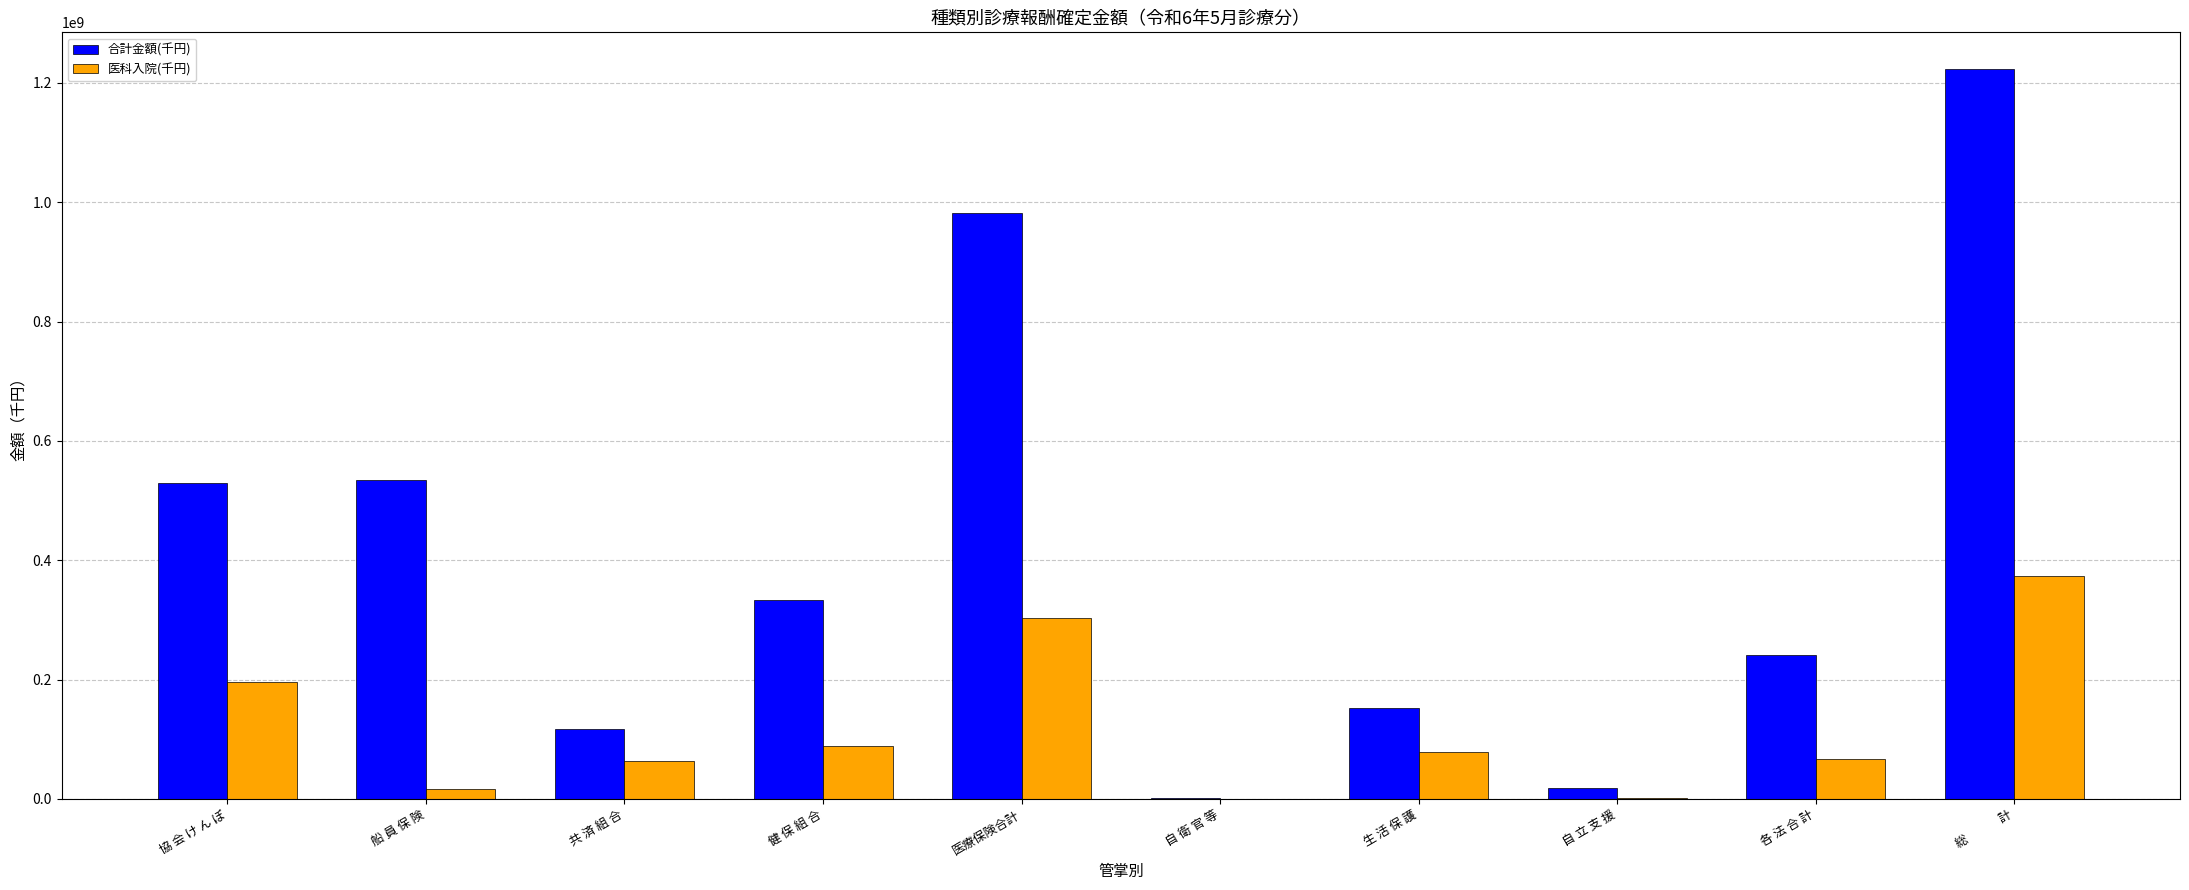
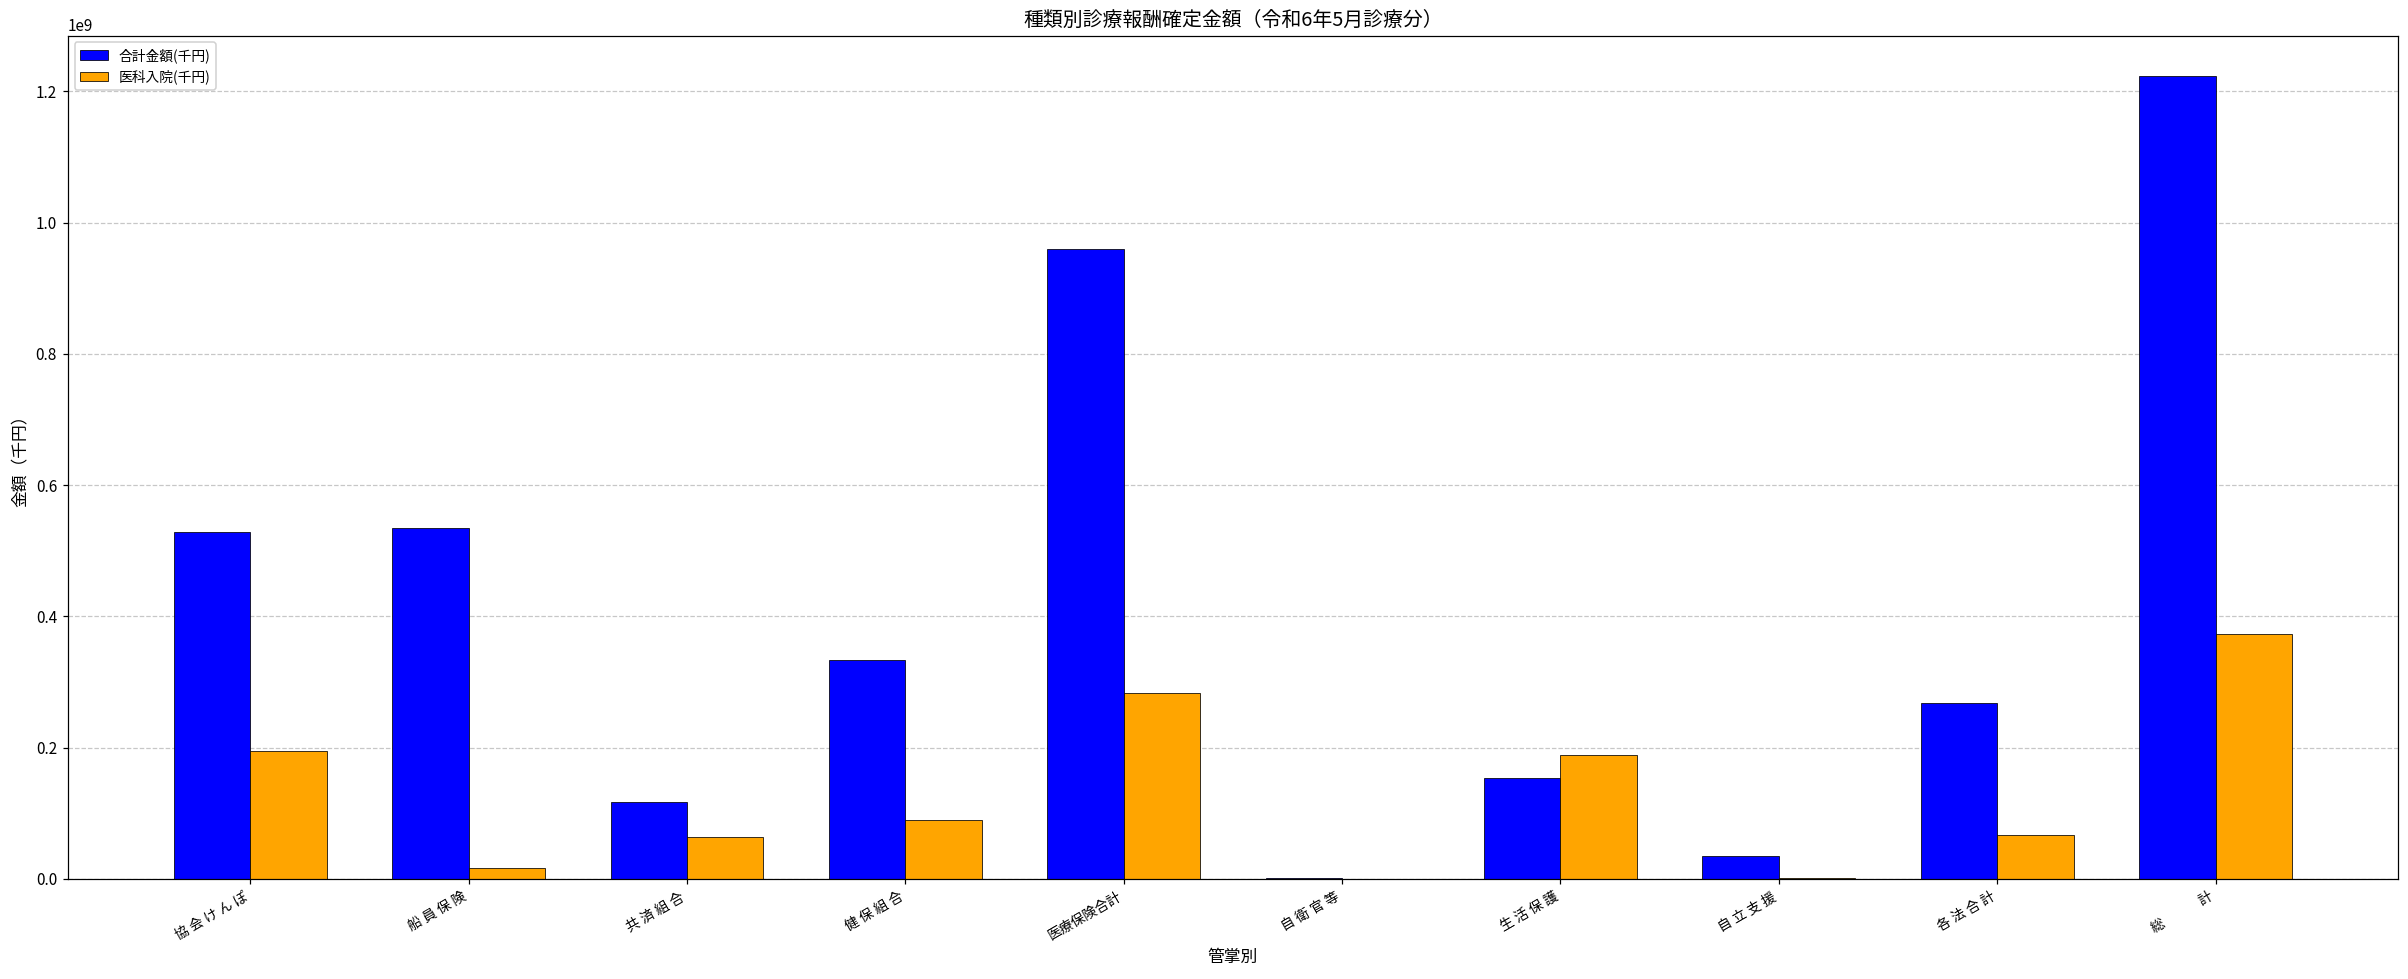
合計金額(千円), 医療保険合計: 980000000 -> 960000000
医科入院(千円), 医療保険合計: 300000000 -> 280000000
医科入院(千円), 生 活 保 護: 80000000 -> 190000000
合計金額(千円), 自 立 支 援: 20000000 -> 30000000
合計金額(千円), 各 法 合 計: 240000000 -> 270000000
